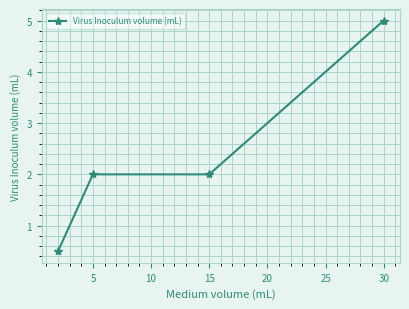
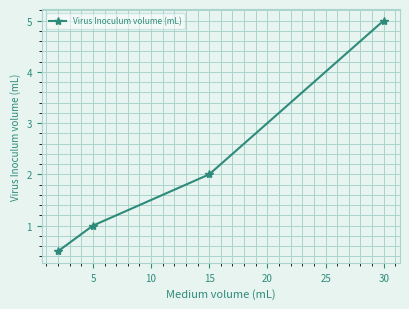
5: 2 -> 1
